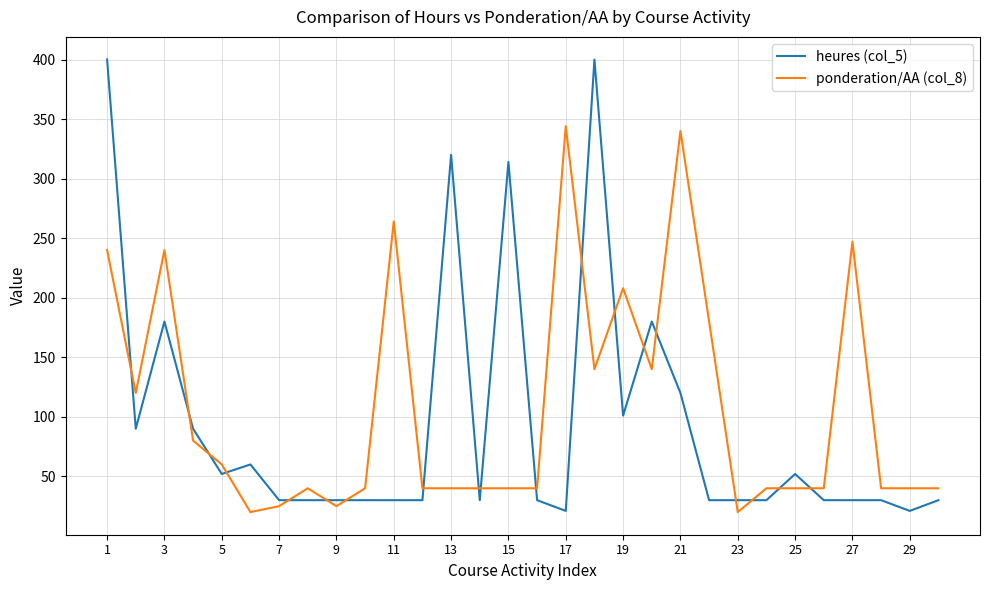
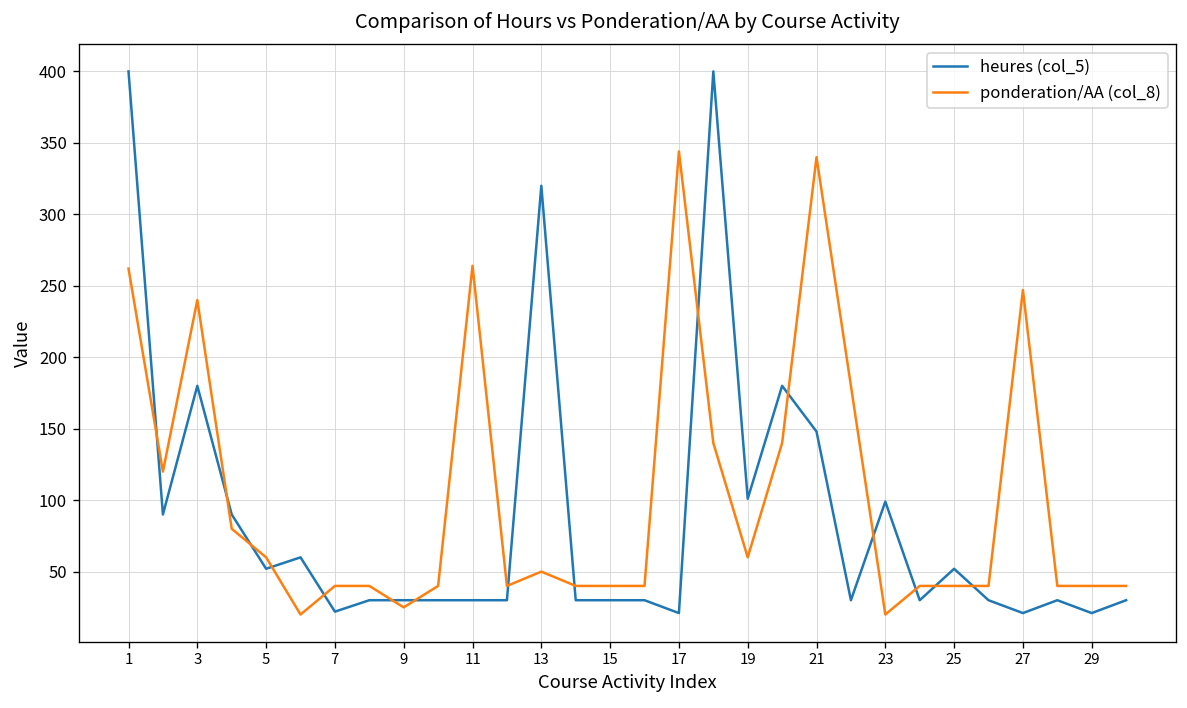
ponderation/AA (col_8), 1: 240 -> 262
heures (col_5), 7: 30 -> 22
ponderation/AA (col_8), 7: 25 -> 40
ponderation/AA (col_8), 13: 40 -> 50
heures (col_5), 15: 314 -> 30
ponderation/AA (col_8), 19: 208 -> 60
heures (col_5), 21: 120 -> 148
heures (col_5), 23: 30 -> 99
heures (col_5), 27: 30 -> 21
